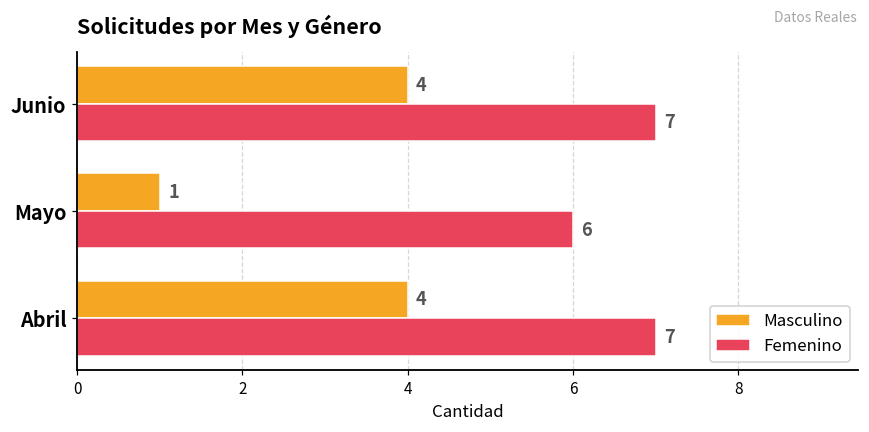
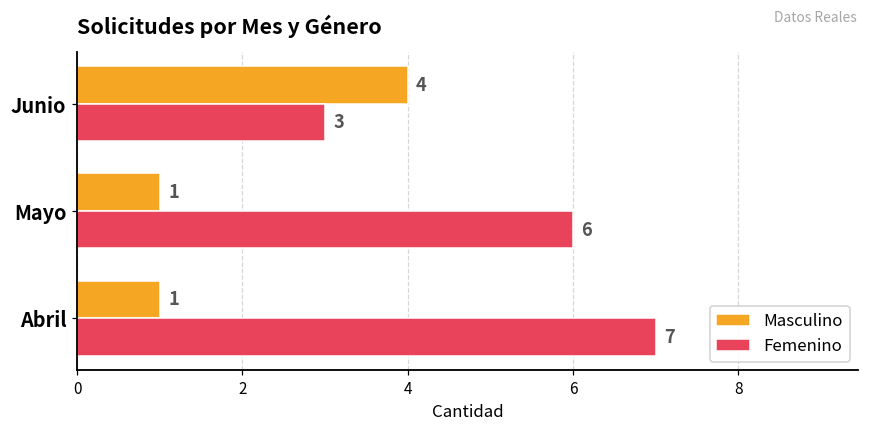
Femenino, Junio: 7 -> 3
Masculino, Abril: 4 -> 1
